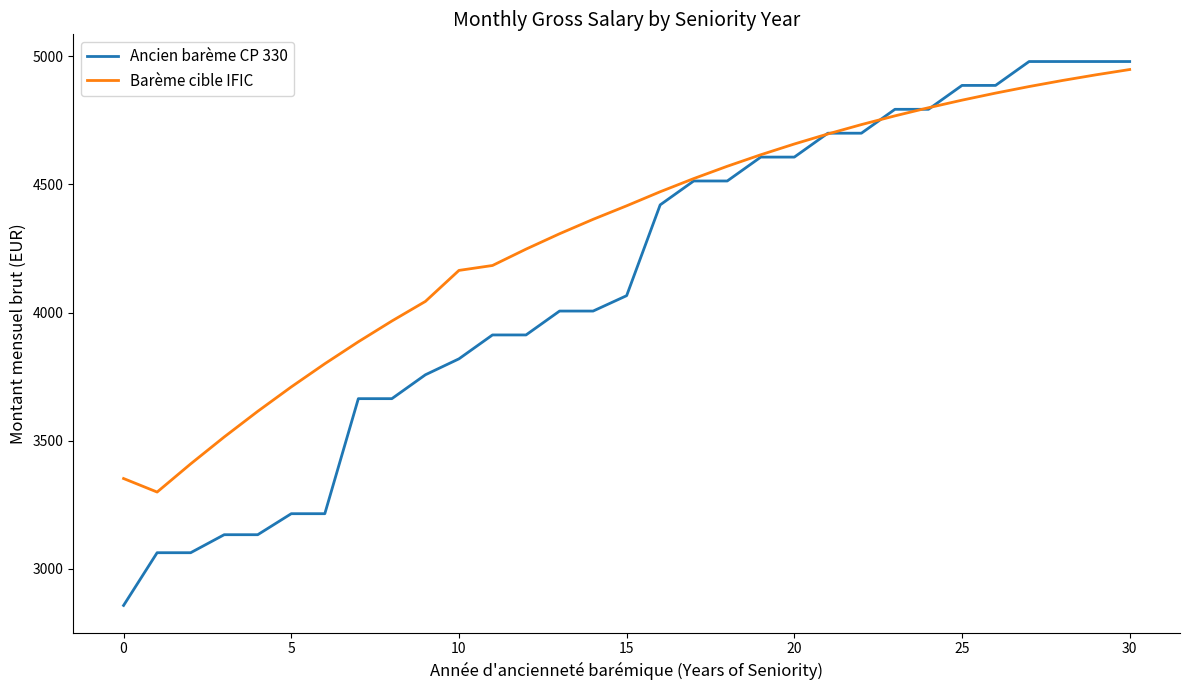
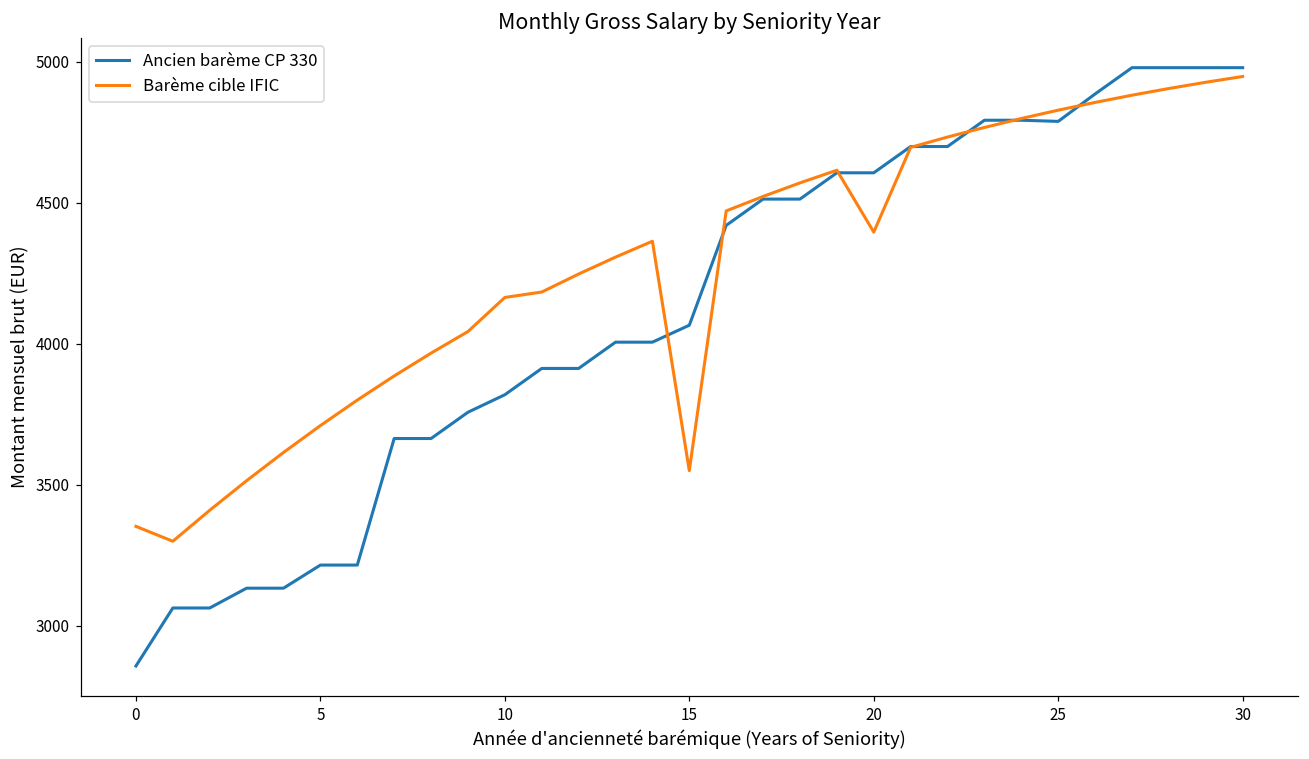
Barème cible IFIC, 15: 4420 -> 3550
Barème cible IFIC, 20: 4660 -> 4400
Ancien barème CP 330, 25: 4890 -> 4790
